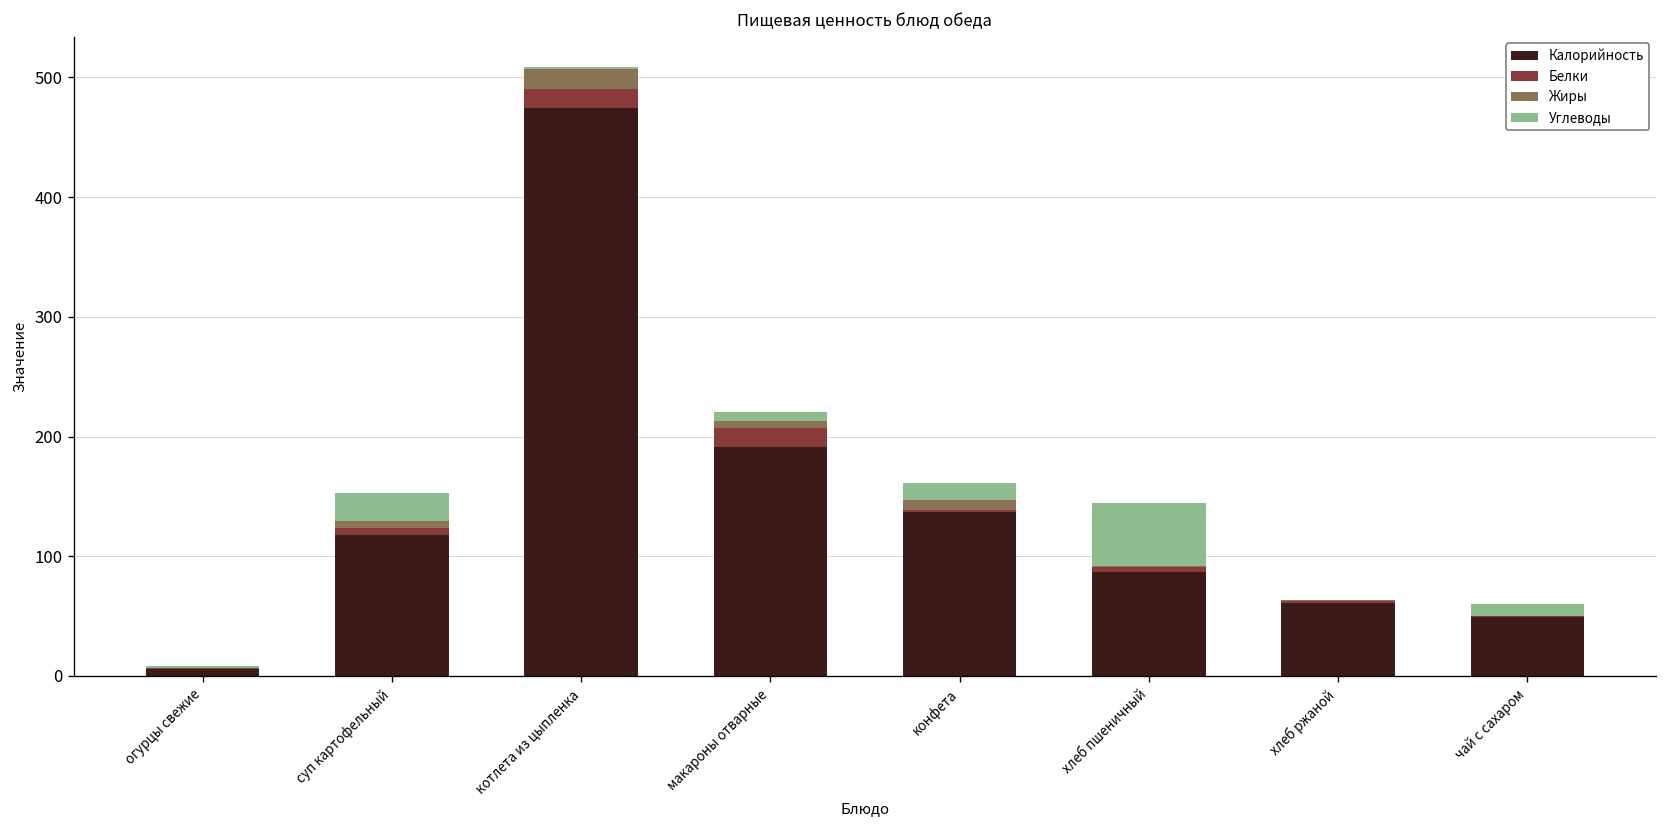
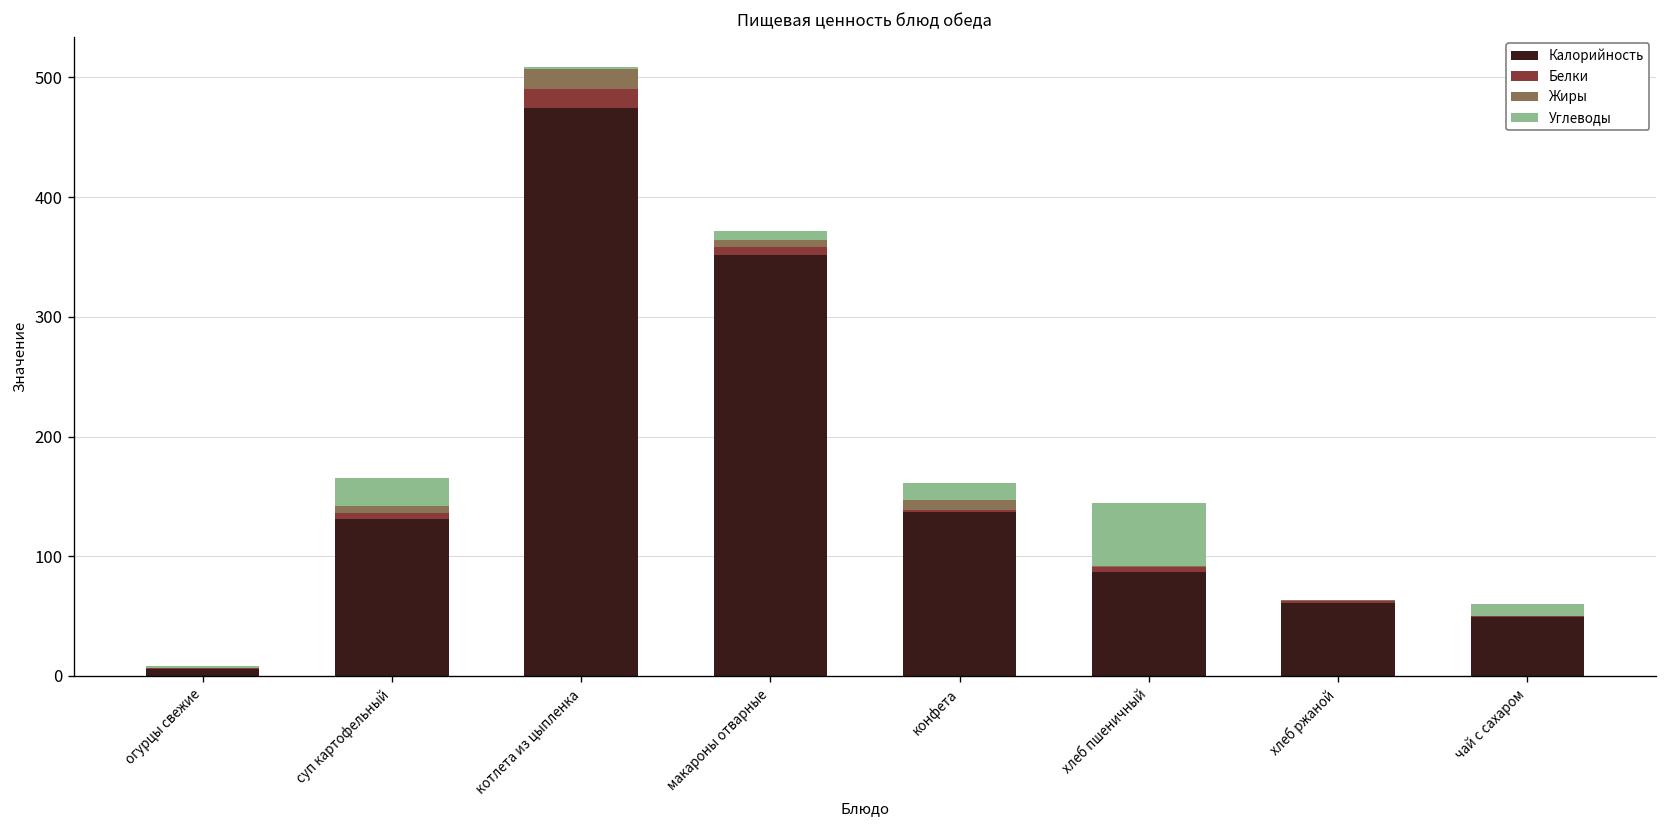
Калорийность, суп картофельный: 120 -> 130
Калорийность, макароны отварные: 190 -> 350
Белки, макароны отварные: 20 -> 10
